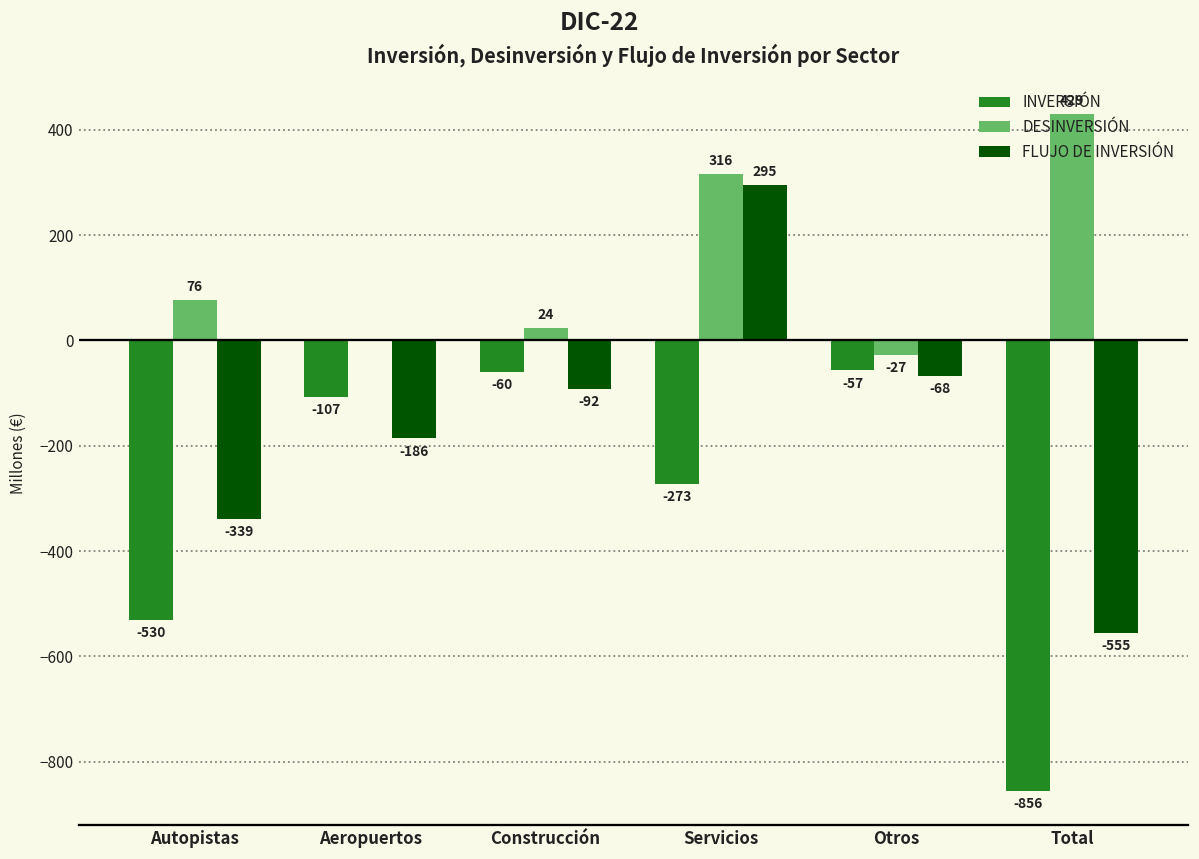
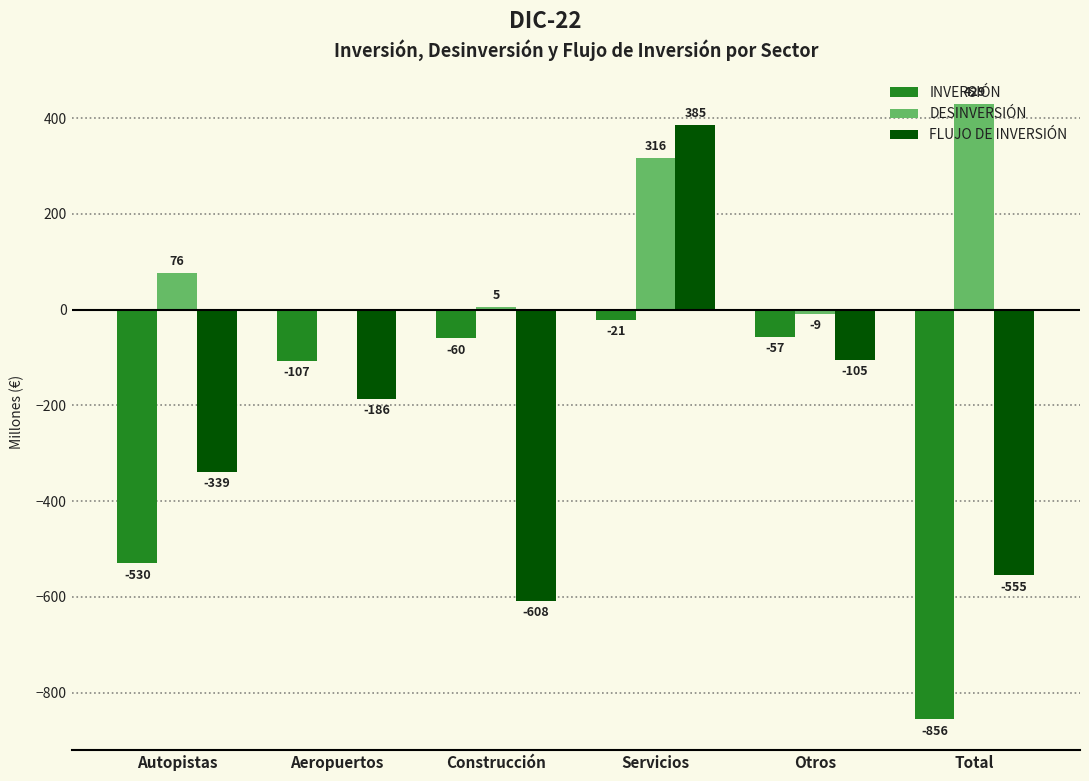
DESINVERSIÓN, Construcción: 24 -> 5
FLUJO DE INVERSIÓN, Construcción: -92 -> -608
INVERSIÓN, Servicios: -273 -> -21
FLUJO DE INVERSIÓN, Servicios: 295 -> 385
DESINVERSIÓN, Otros: -27 -> -9
FLUJO DE INVERSIÓN, Otros: -68 -> -105
